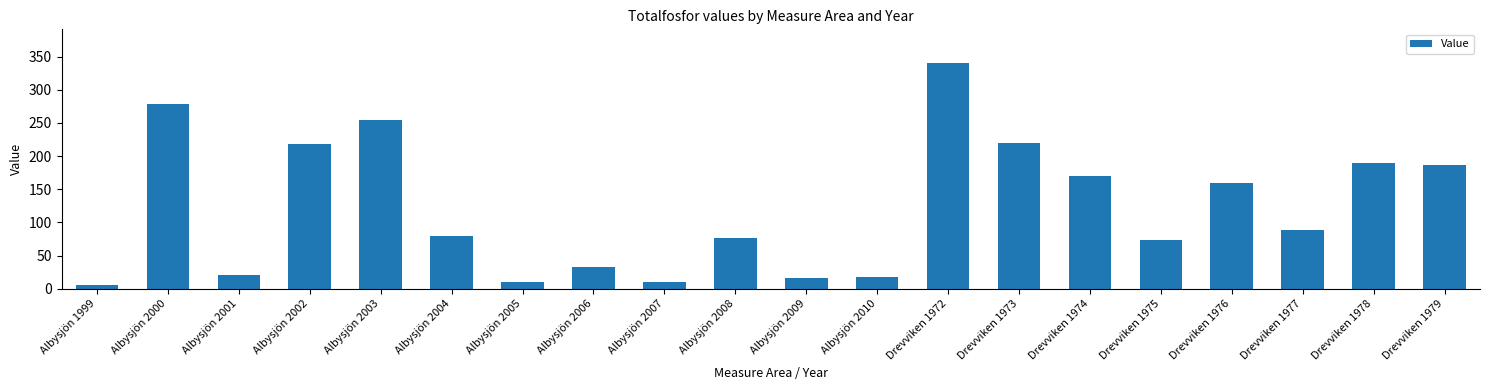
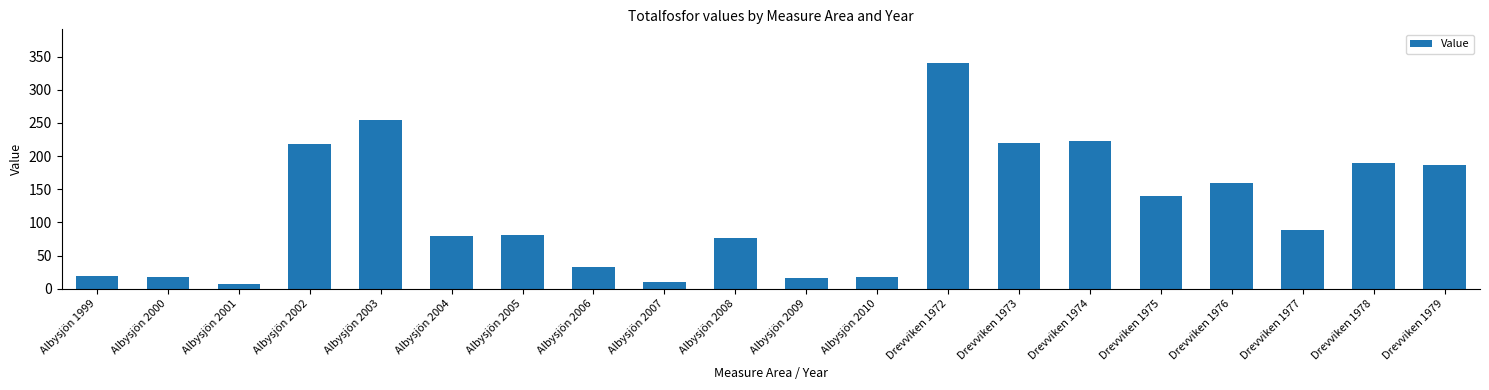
Albysjön 1999: 10 -> 20
Albysjön 2000: 280 -> 20
Albysjön 2001: 20 -> 10
Albysjön 2005: 10 -> 80
Drevviken 1974: 170 -> 220
Drevviken 1975: 70 -> 140
